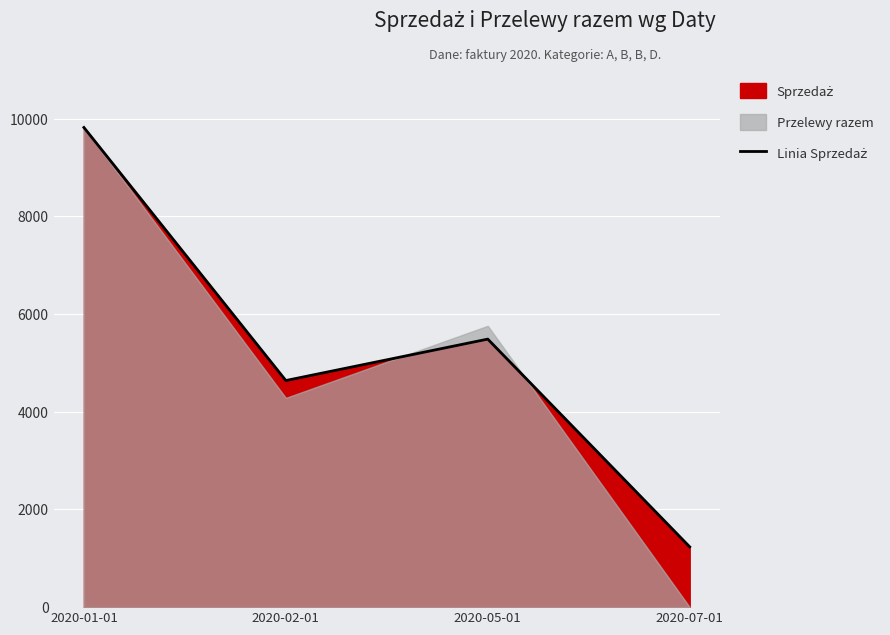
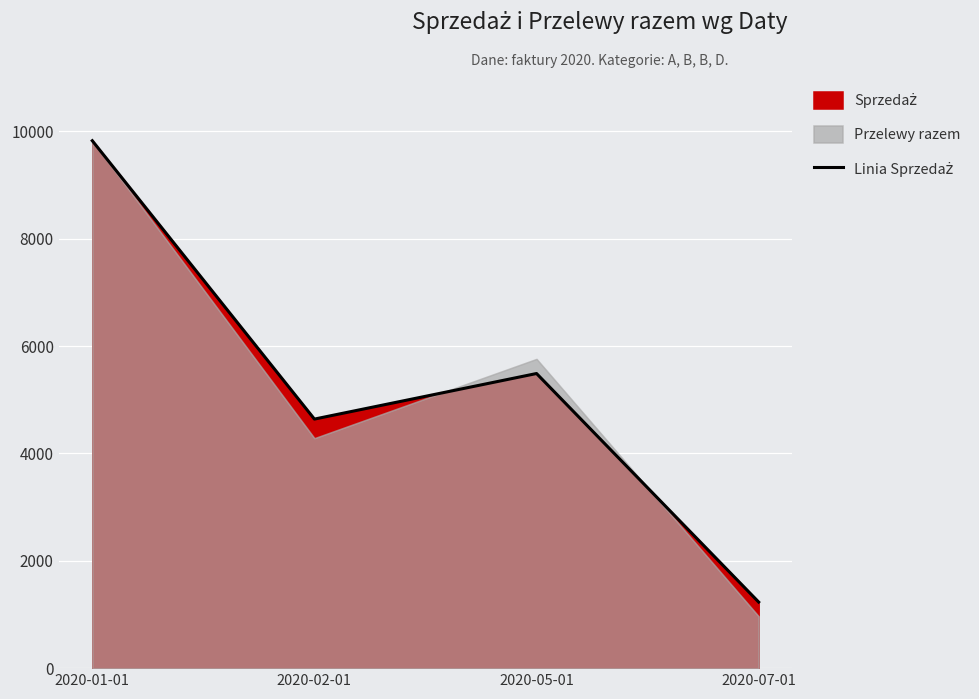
Przelewy razem, 2020-07-01: 0 -> 1000
